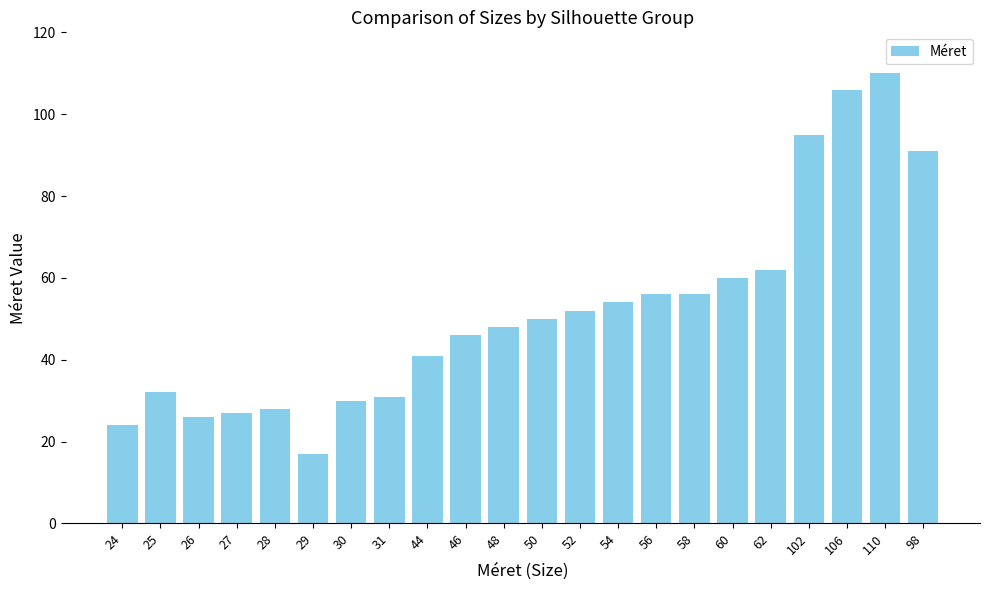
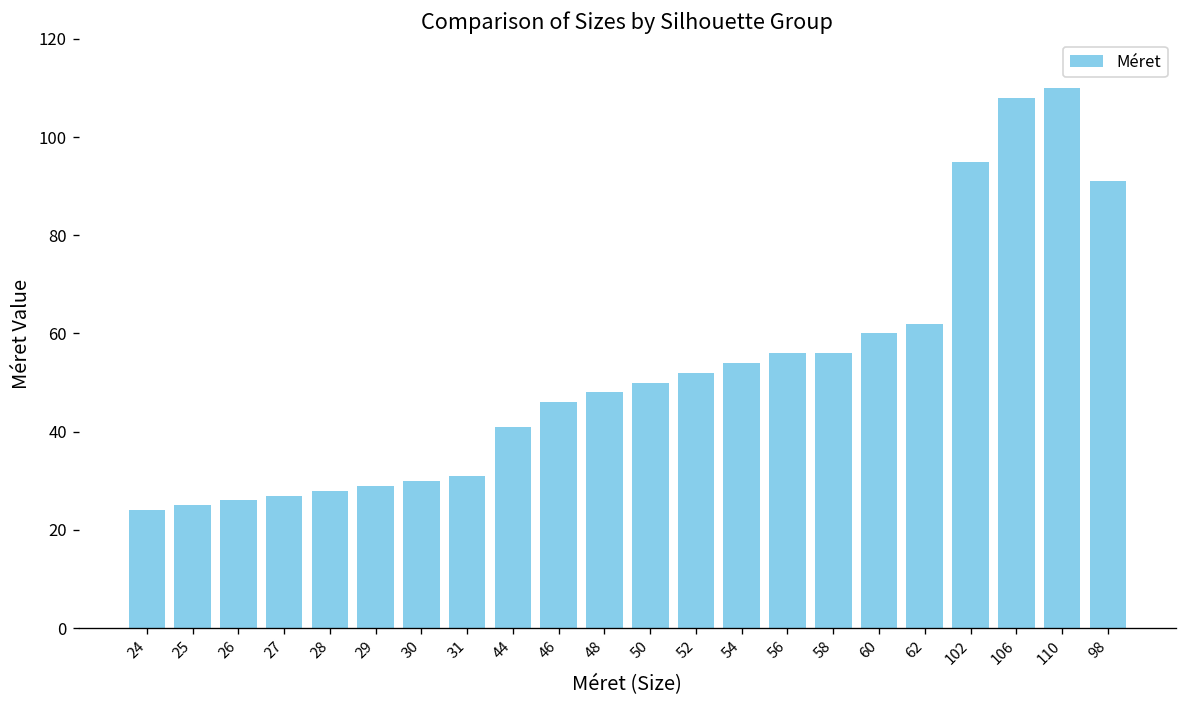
25: 32 -> 25
29: 17 -> 29
106: 106 -> 108
